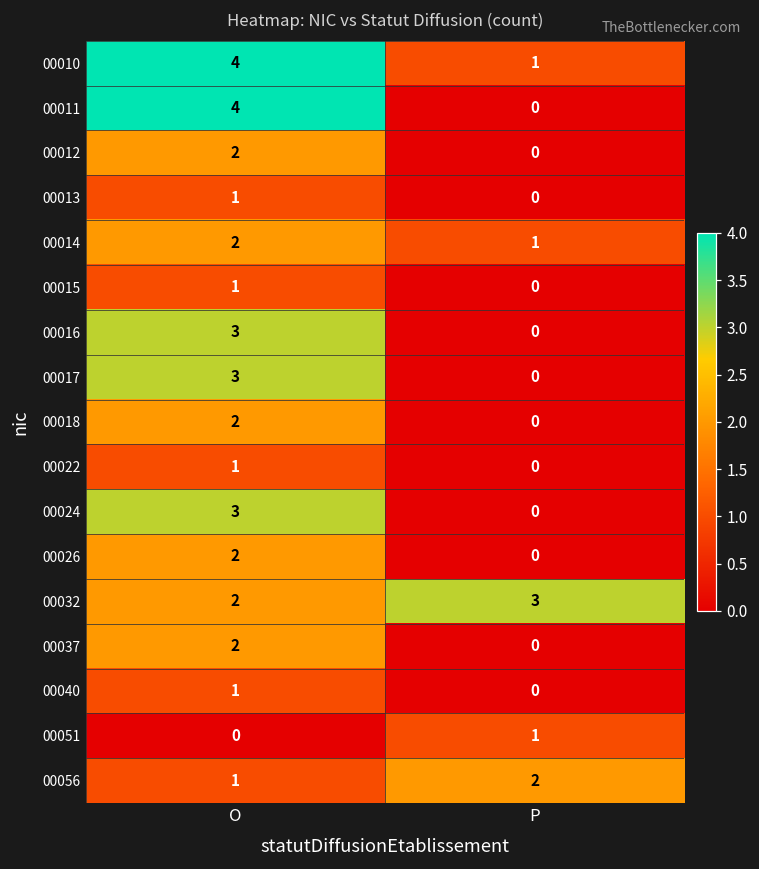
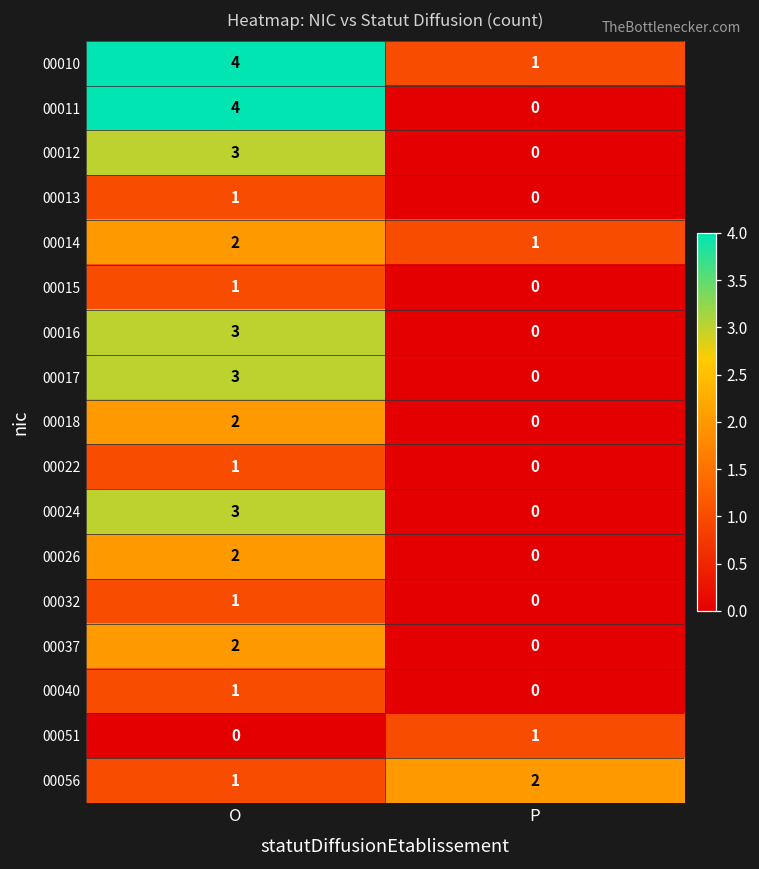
00012, O: 2 -> 3
00032, O: 2 -> 1
00032, P: 3 -> 0
